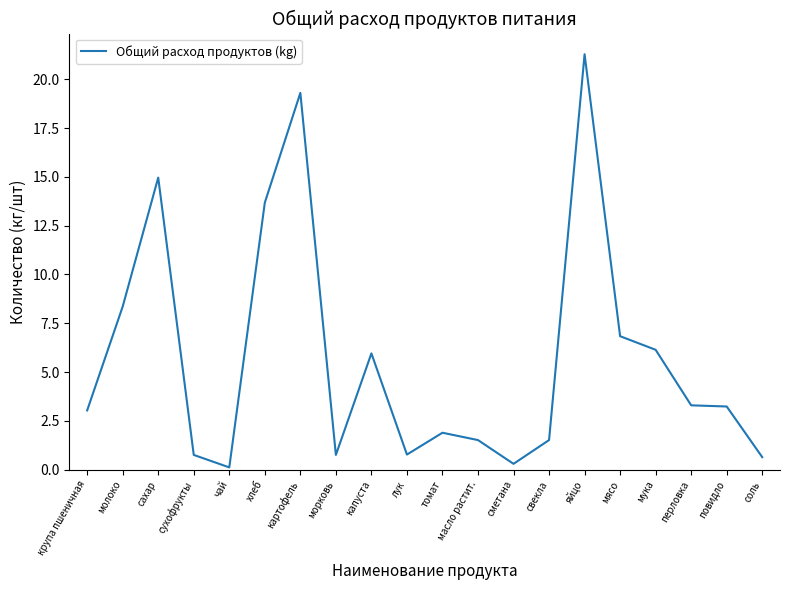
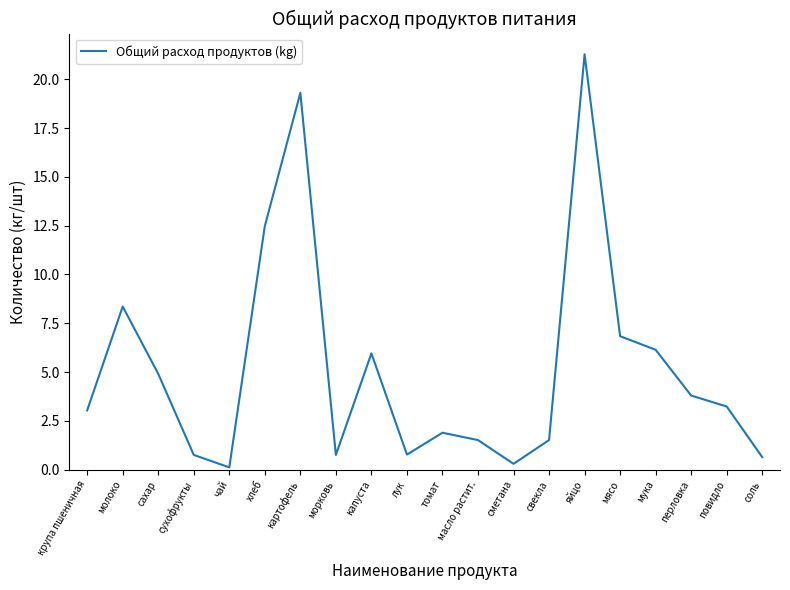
сахар: 15.0 -> 4.9
хлеб: 13.7 -> 12.5
перловка: 3.3 -> 3.8
